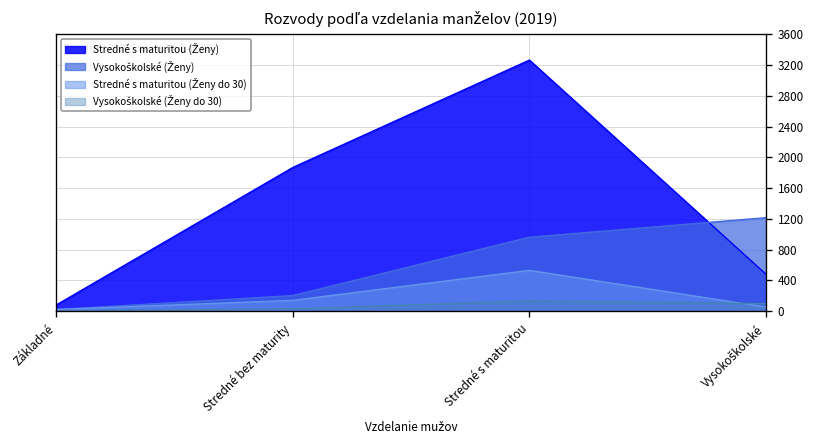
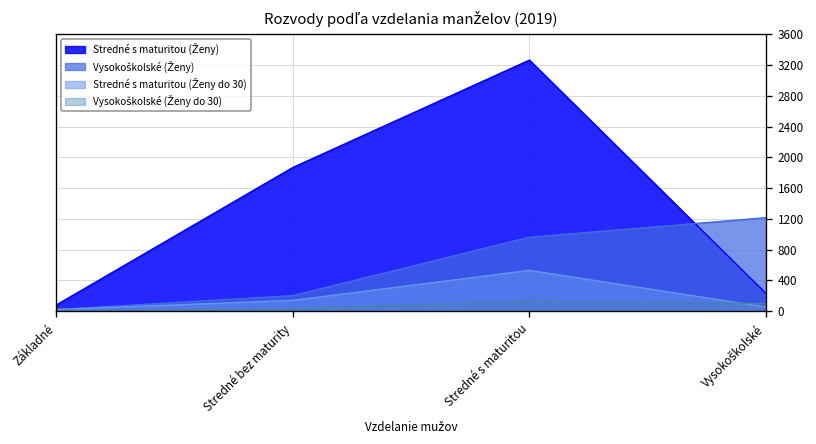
Stredné s maturitou (Ženy), Vysokoškolské: 500 -> 200
